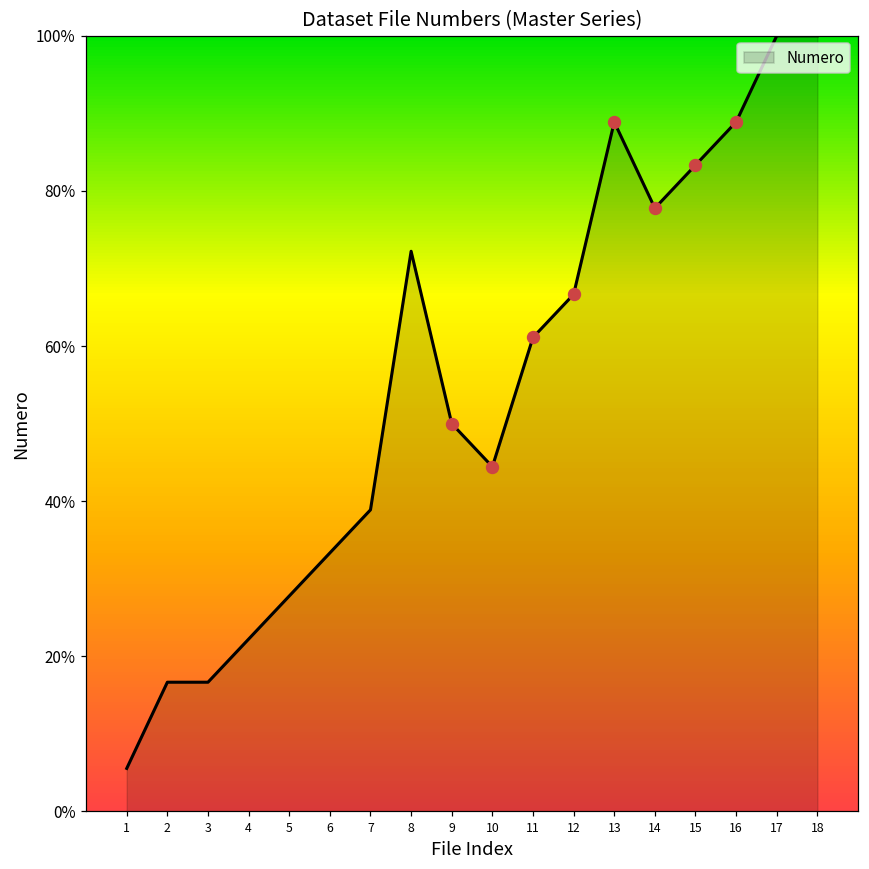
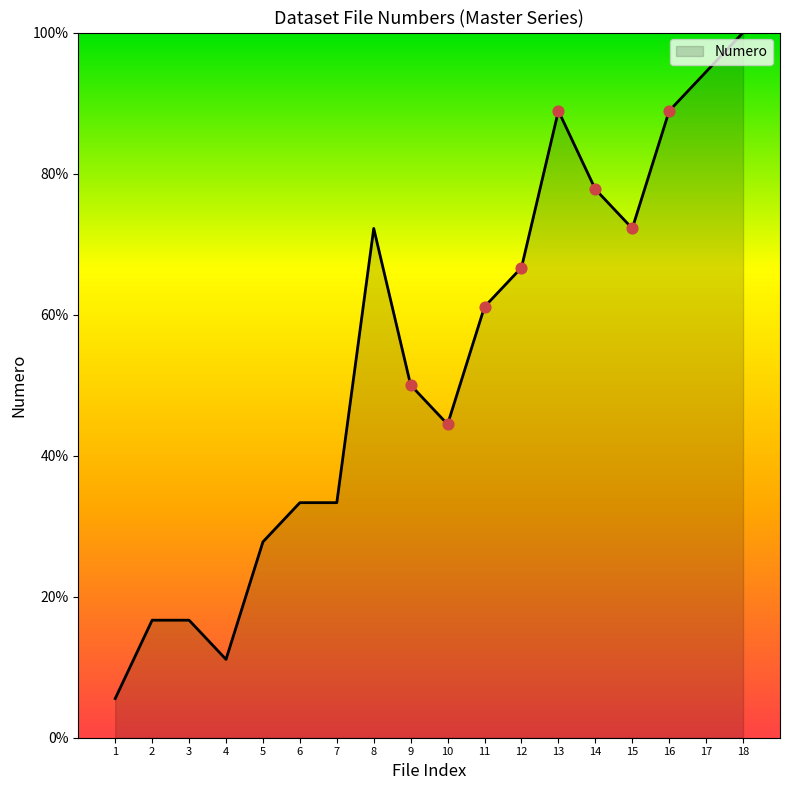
Numero, 4: 22% -> 11%
Numero, 7: 39% -> 33%
Numero, 15: 83% -> 72%
Numero, 17: 100% -> 94%
